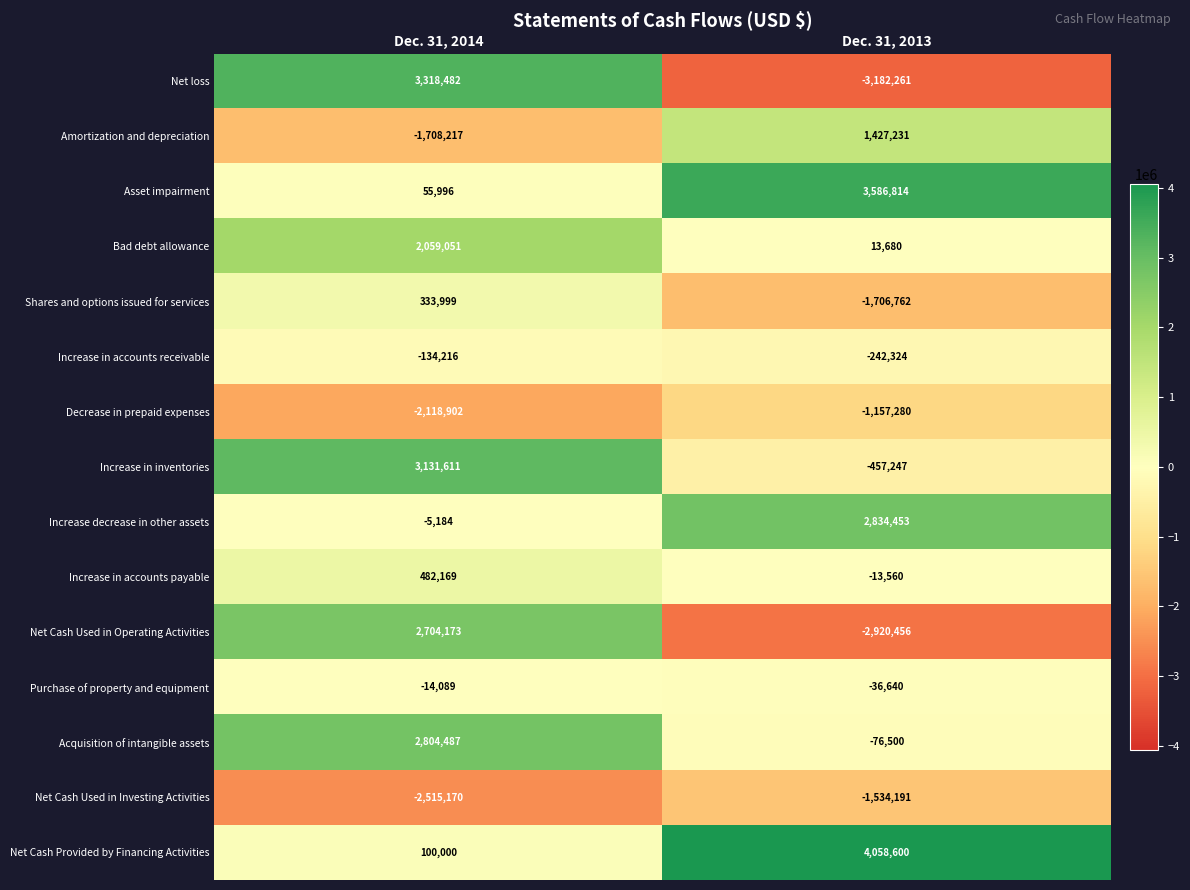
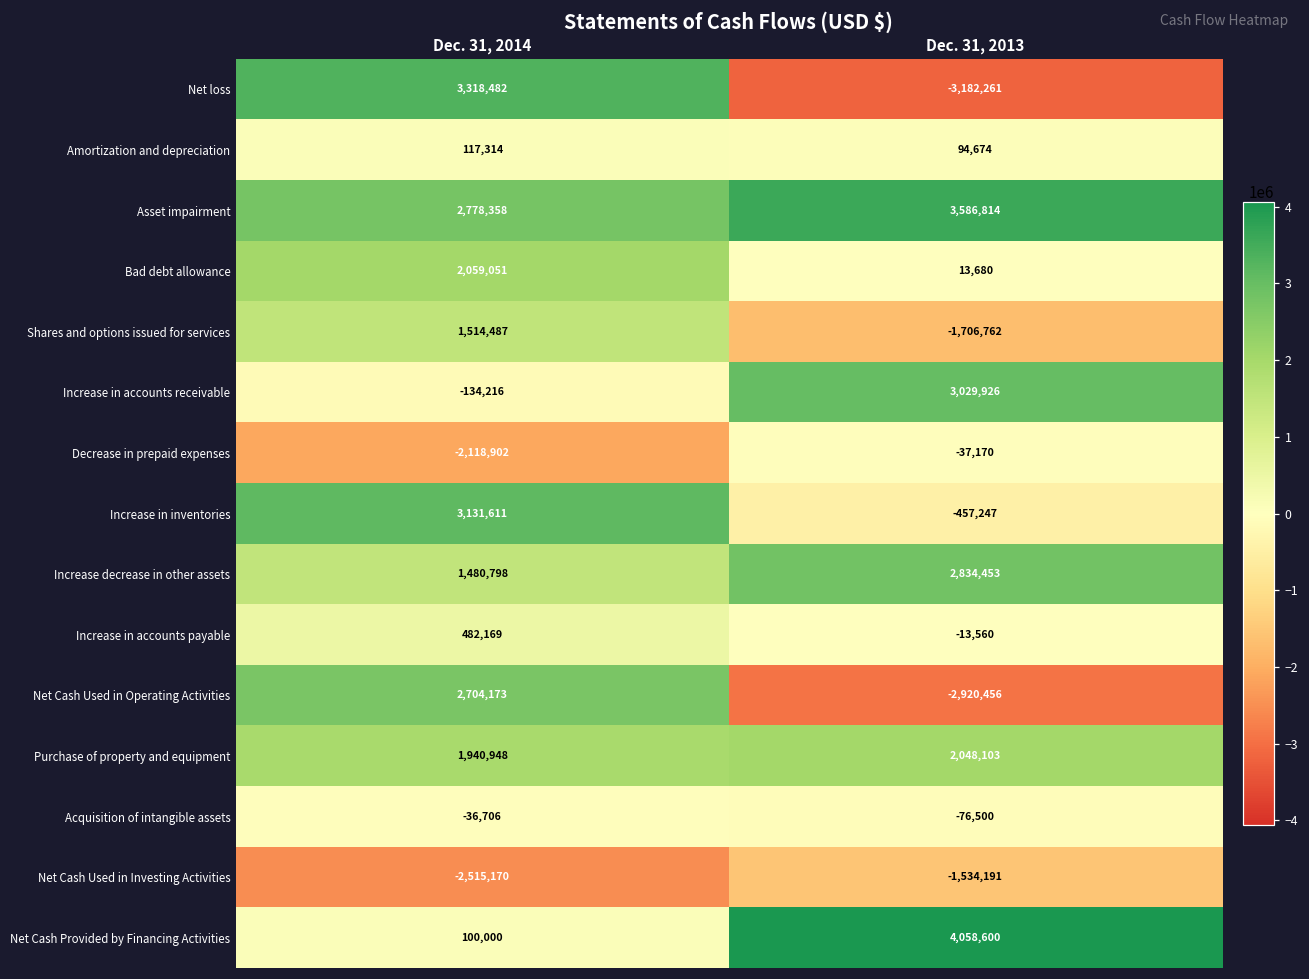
Amortization and depreciation, Dec. 31, 2014: -1,708,217 -> 117,314
Amortization and depreciation, Dec. 31, 2013: 1,427,231 -> 94,674
Asset impairment, Dec. 31, 2014: 55,996 -> 2,778,358
Shares and options issued for services, Dec. 31, 2014: 333,999 -> 1,514,487
Increase in accounts receivable, Dec. 31, 2013: -242,324 -> 3,029,926
Decrease in prepaid expenses, Dec. 31, 2013: -1,157,280 -> -37,170
Increase decrease in other assets, Dec. 31, 2014: -5,184 -> 1,480,798
Purchase of property and equipment, Dec. 31, 2014: -14,089 -> 1,940,948
Purchase of property and equipment, Dec. 31, 2013: -36,640 -> 2,048,103
Acquisition of intangible assets, Dec. 31, 2014: 2,804,487 -> -36,706
